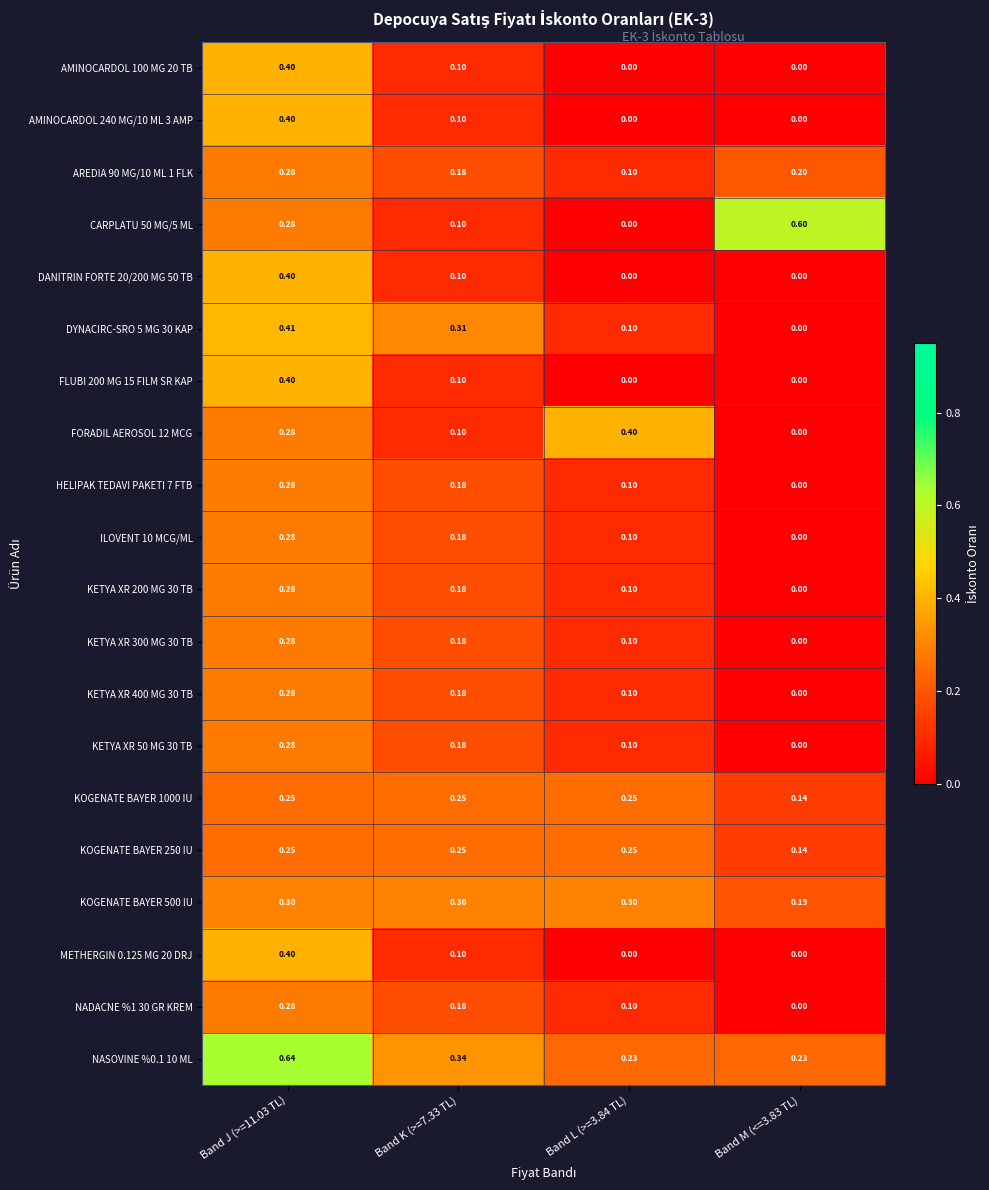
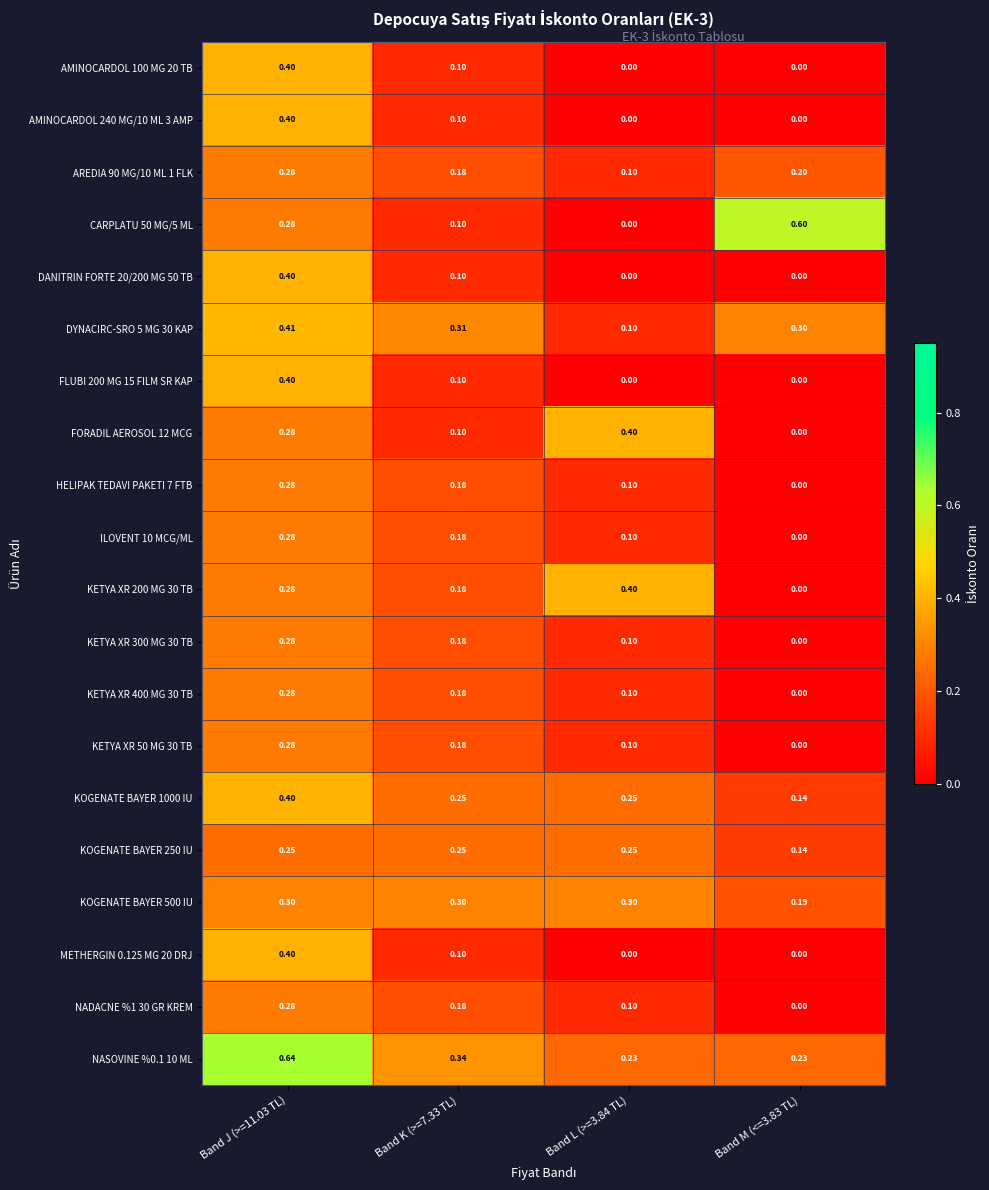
DYNACIRC-SRO 5 MG 30 KAP, Band M (<=3.83 TL): 0.00 -> 0.30
KETYA XR 200 MG 30 TB, Band L (>=3.84 TL): 0.10 -> 0.40
KOGENATE BAYER 1000 IU, Band J (>=11.03 TL): 0.25 -> 0.40
